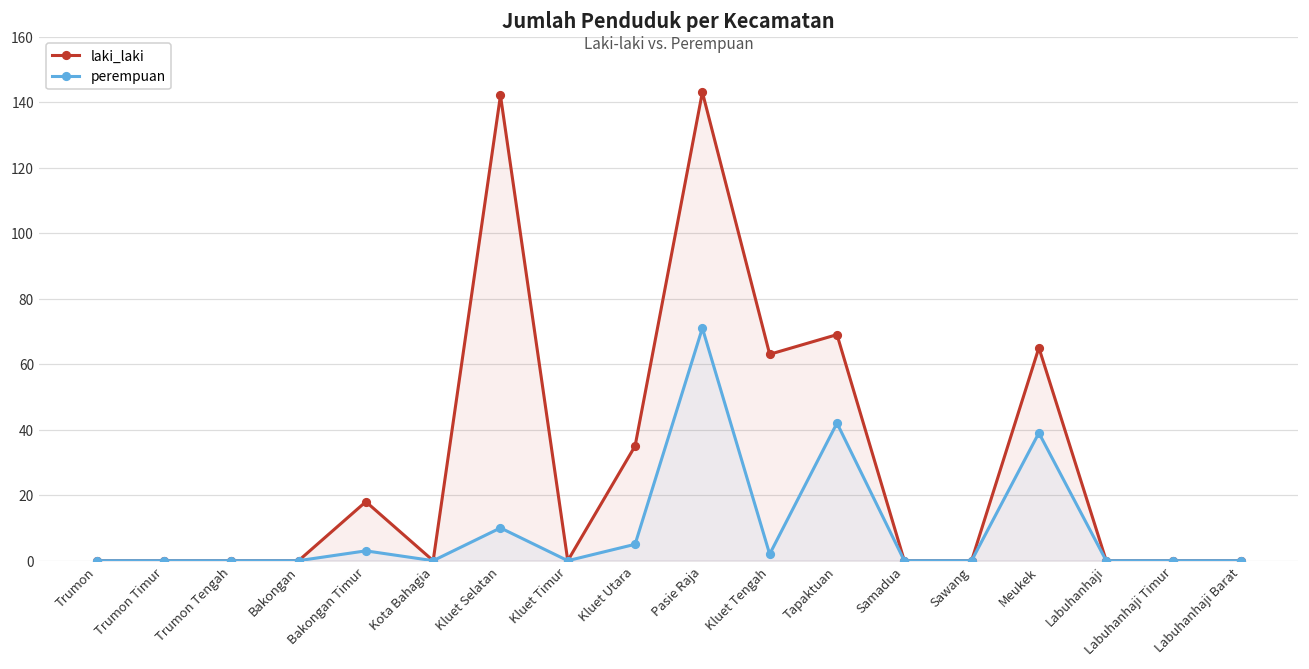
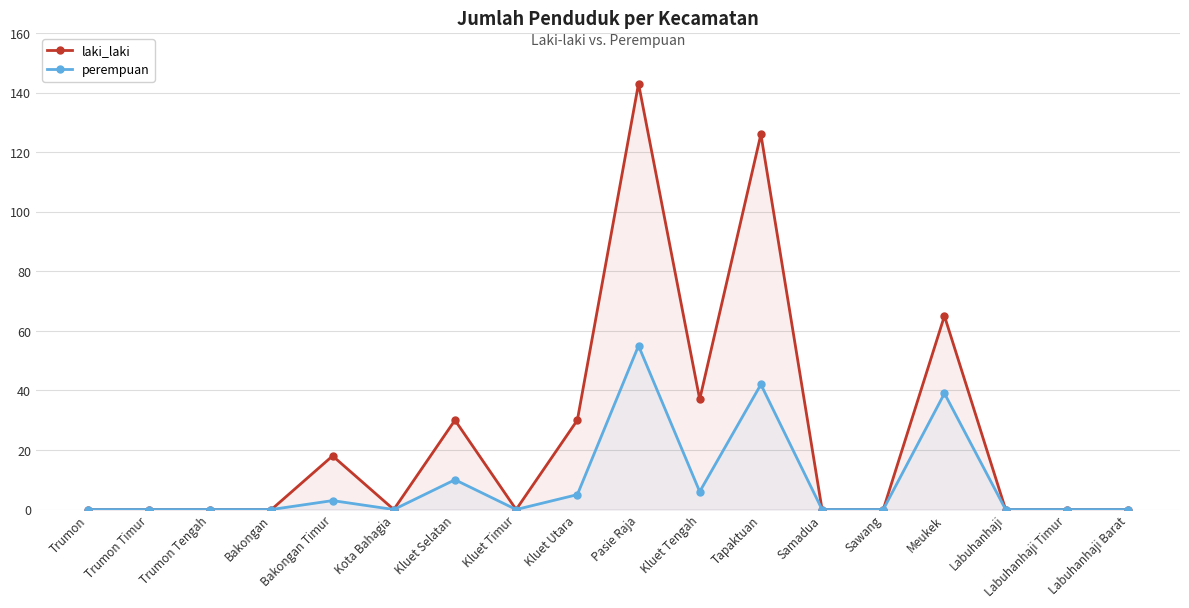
laki_laki, Kluet Selatan: 142 -> 30
laki_laki, Kluet Utara: 35 -> 30
perempuan, Pasie Raja: 71 -> 55
laki_laki, Kluet Tengah: 63 -> 37
perempuan, Kluet Tengah: 2 -> 6
laki_laki, Tapaktuan: 69 -> 126
